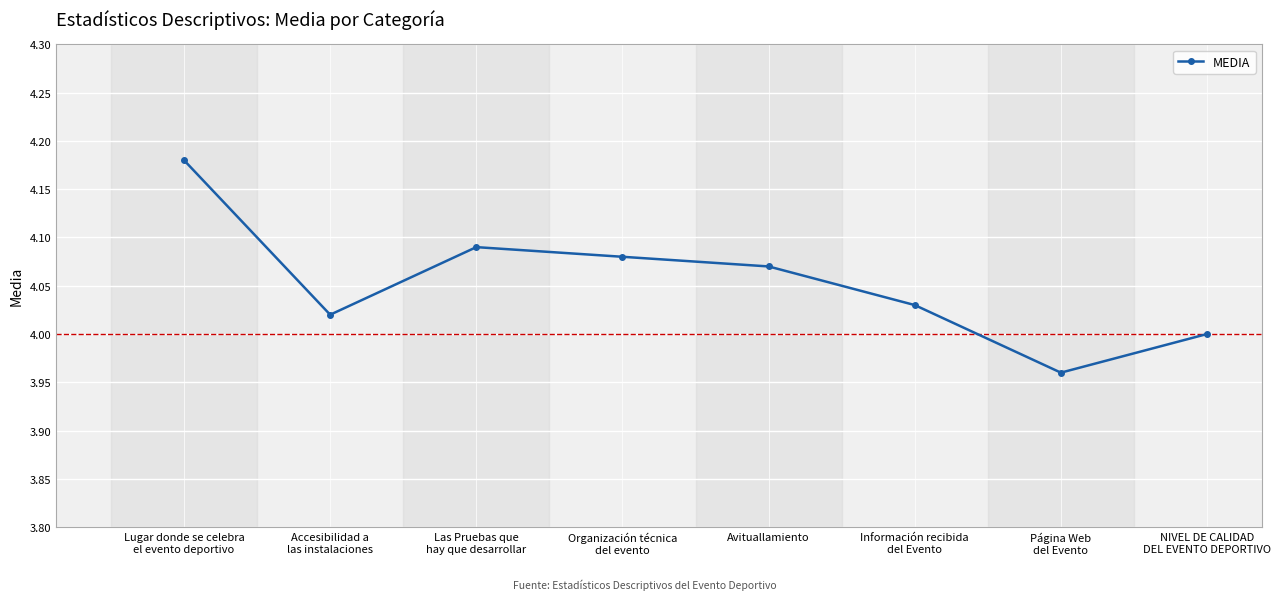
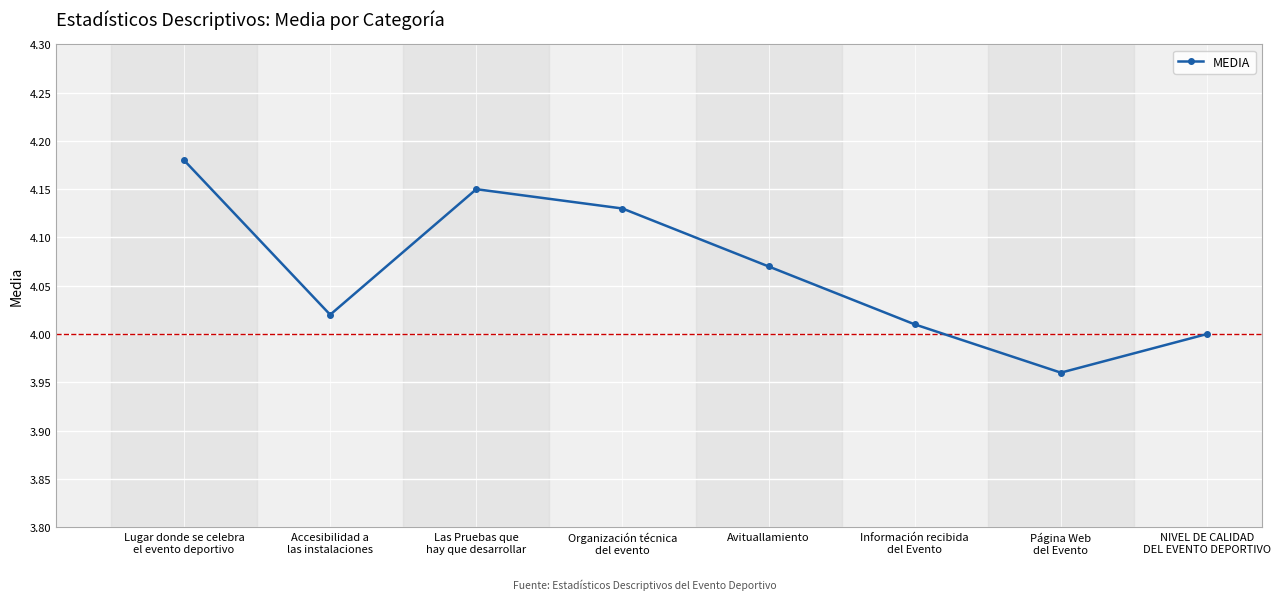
Las Pruebas que hay que desarrollar: 4.09 -> 4.15
Organización técnica del evento: 4.08 -> 4.13
Información recibida del Evento: 4.03 -> 4.01
